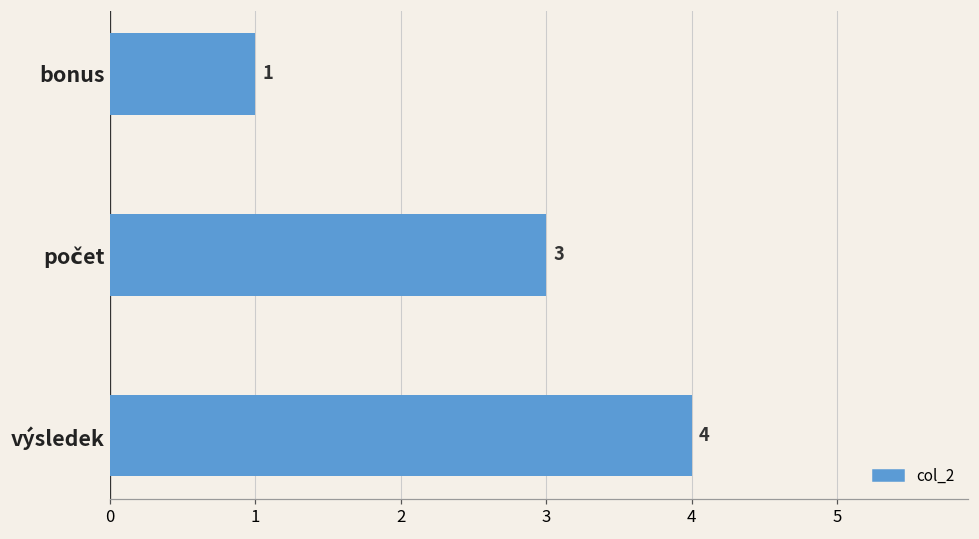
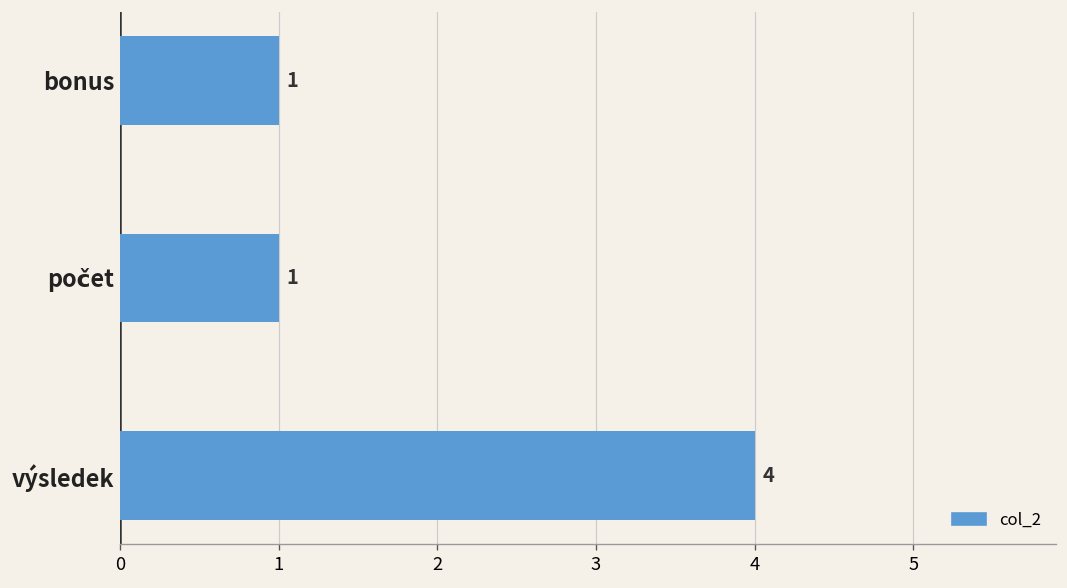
počet: 3 -> 1
